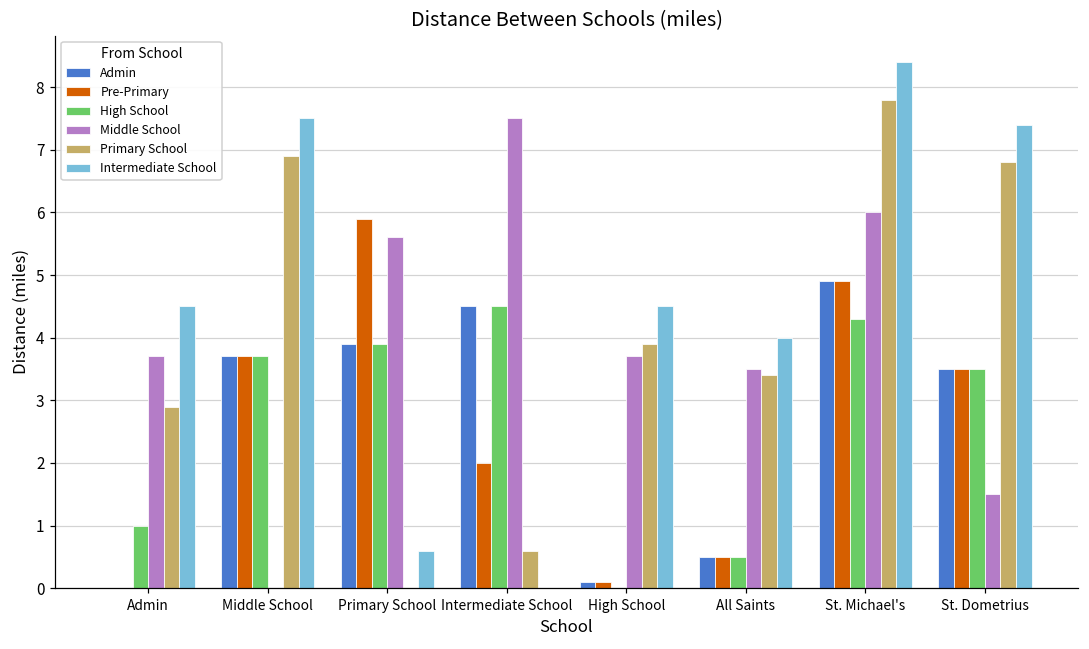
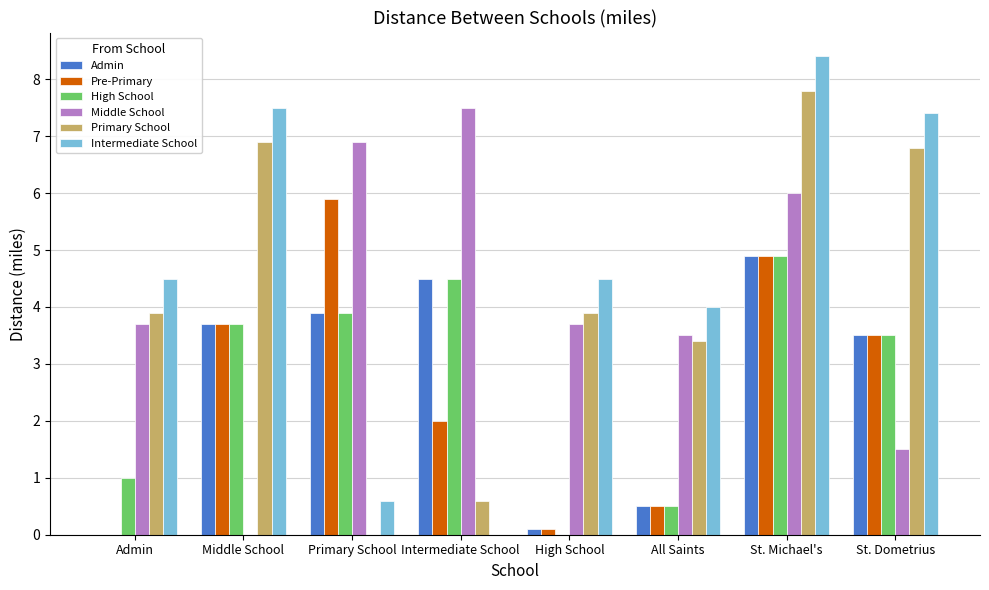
Primary School, Admin: 2.9 -> 3.9
Middle School, Primary School: 5.6 -> 6.9
High School, St. Michael's: 4.3 -> 4.9
